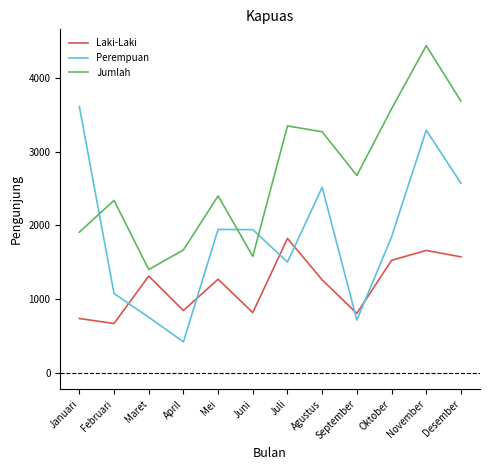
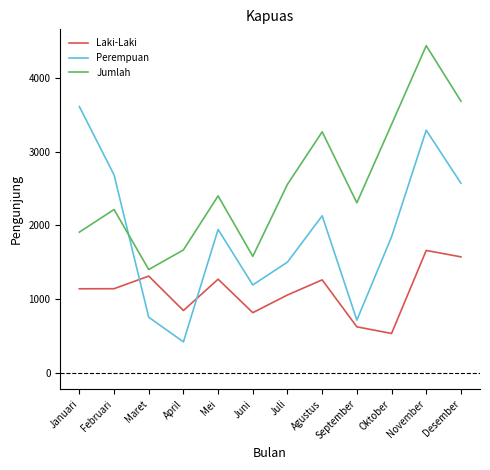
Laki-Laki, Januari: 700 -> 1100
Laki-Laki, Februari: 700 -> 1100
Perempuan, Februari: 1100 -> 2700
Jumlah, Februari: 2300 -> 2200
Perempuan, Juni: 1900 -> 1200
Laki-Laki, Juli: 1800 -> 1100
Jumlah, Juli: 3300 -> 2600
Perempuan, Agustus: 2500 -> 2100
Laki-Laki, September: 800 -> 600
Jumlah, September: 2700 -> 2300
Laki-Laki, Oktober: 1500 -> 500
Jumlah, Oktober: 3600 -> 3400
